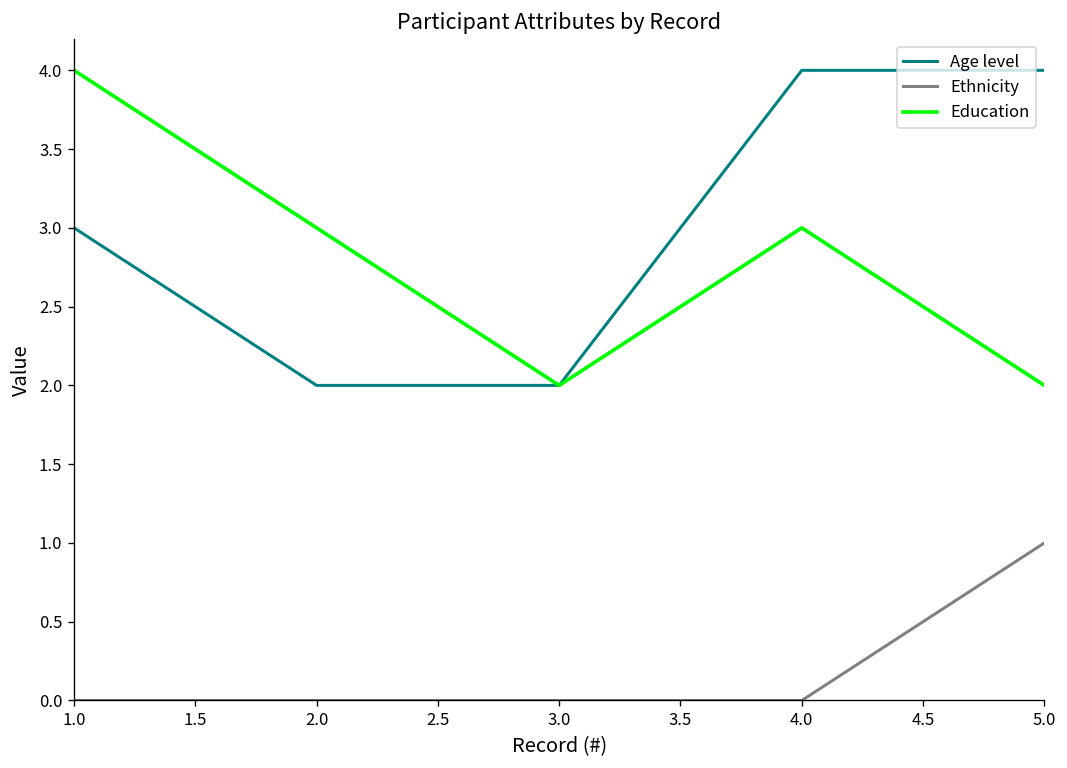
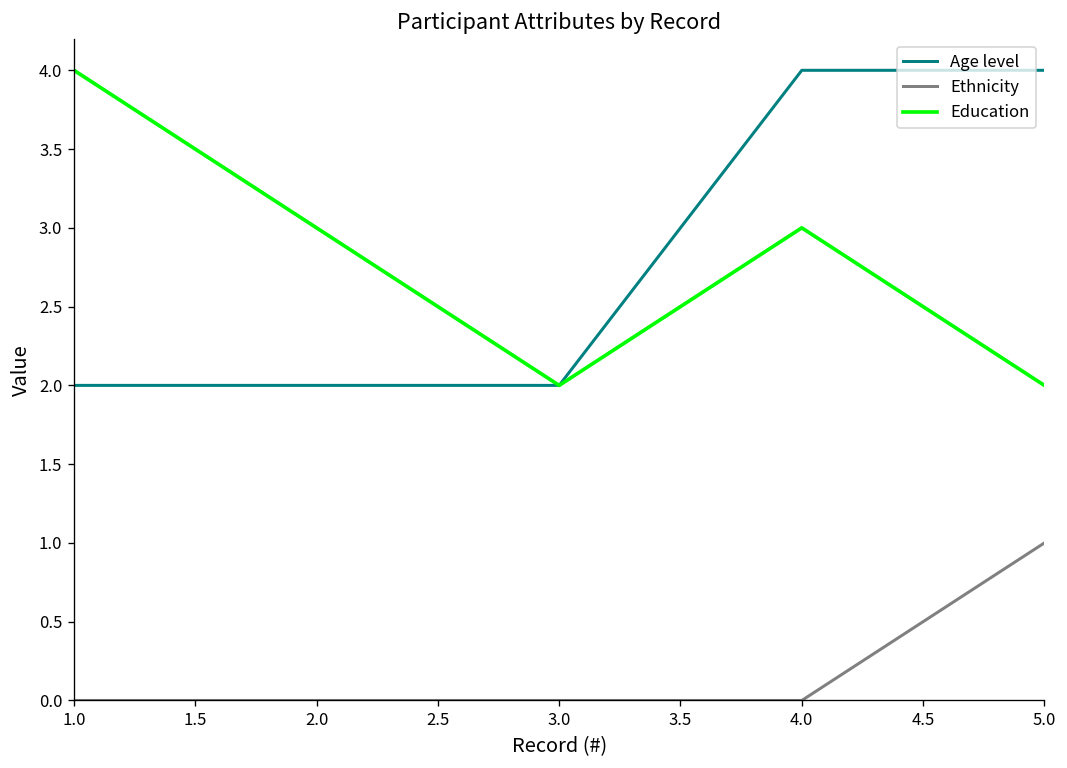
Age level, 1.0: 3 -> 2
